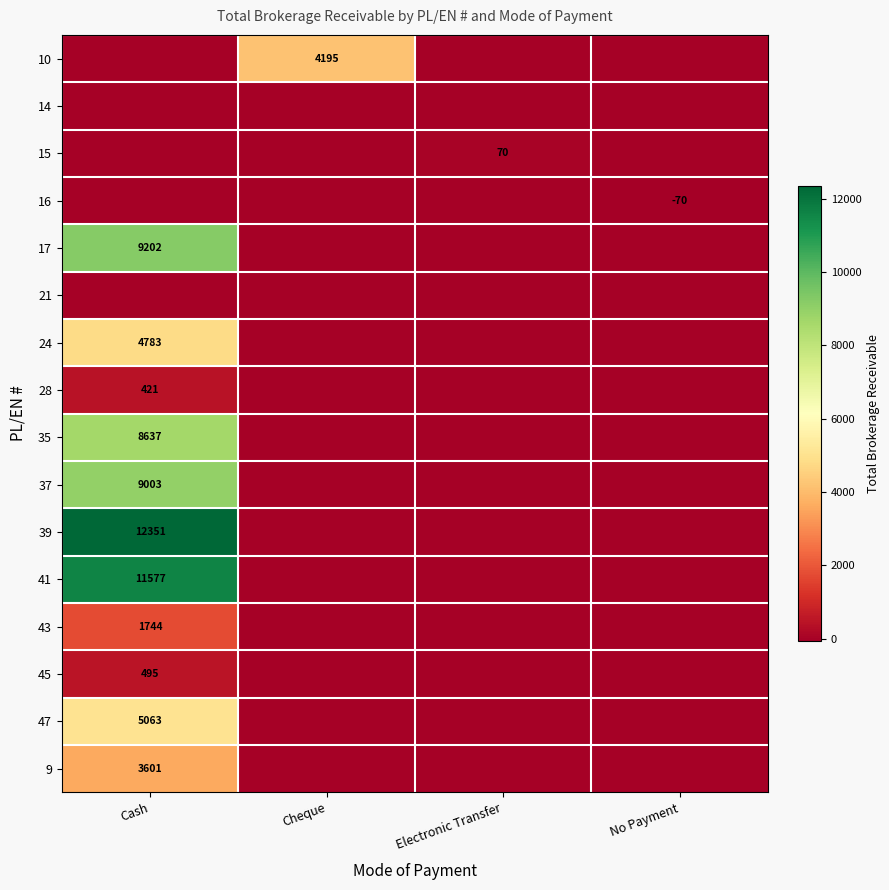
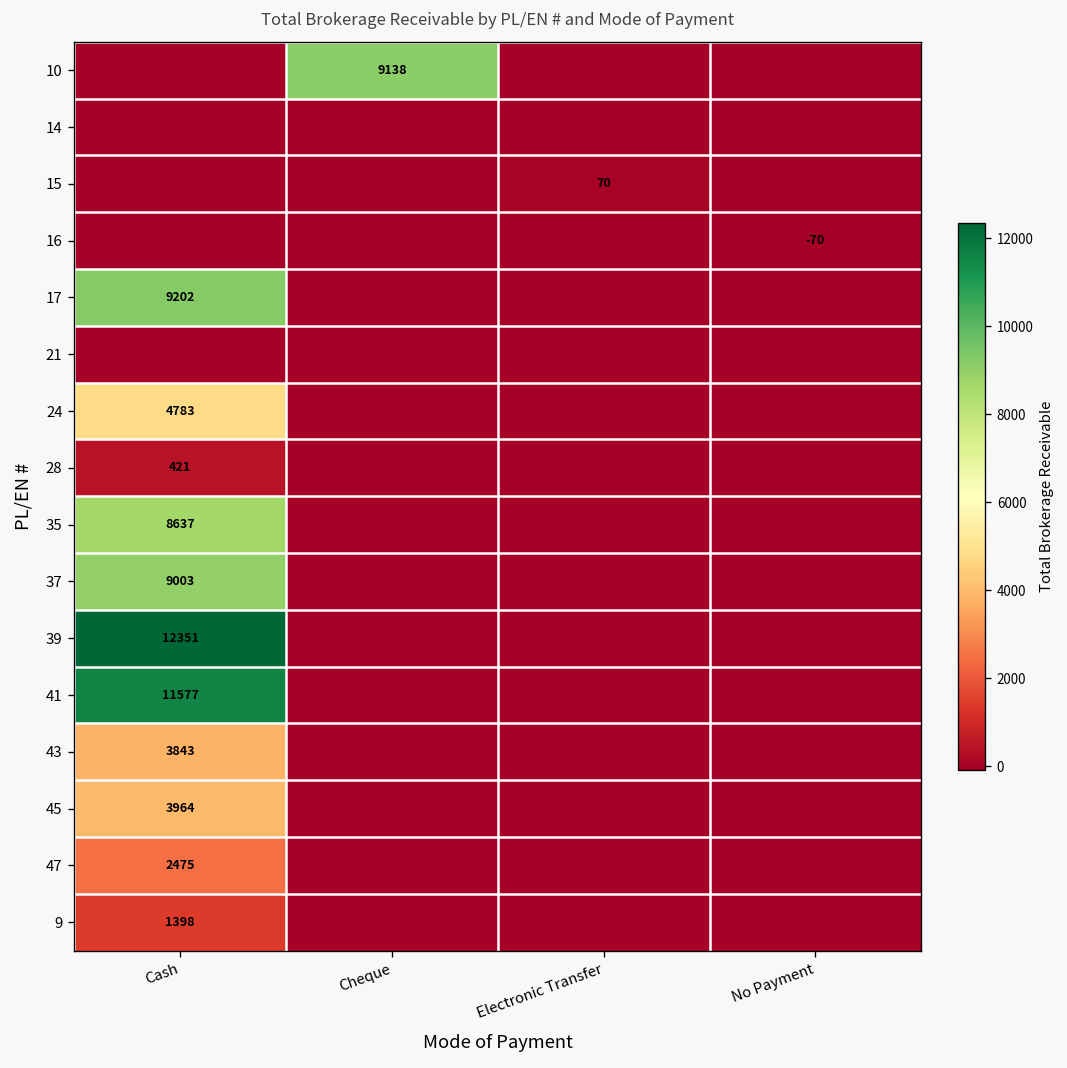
10, Cheque: 4195 -> 9138
43, Cash: 1744 -> 3843
45, Cash: 495 -> 3964
47, Cash: 5063 -> 2475
9, Cash: 3601 -> 1398
